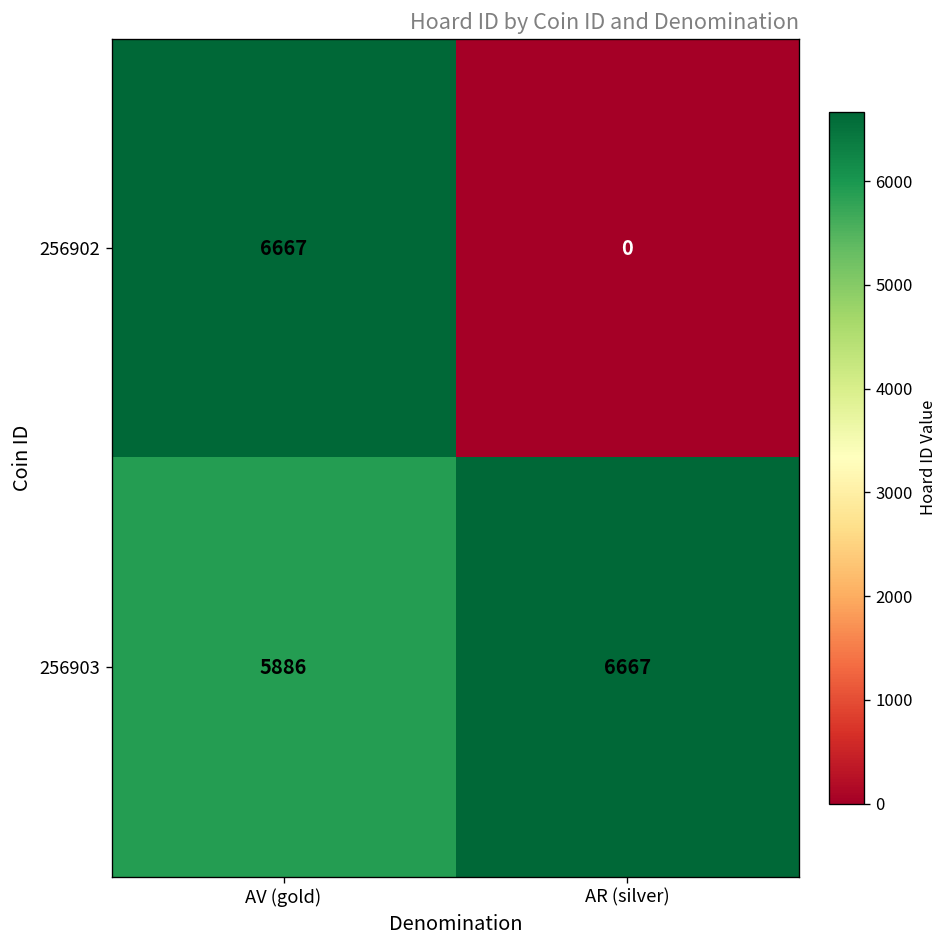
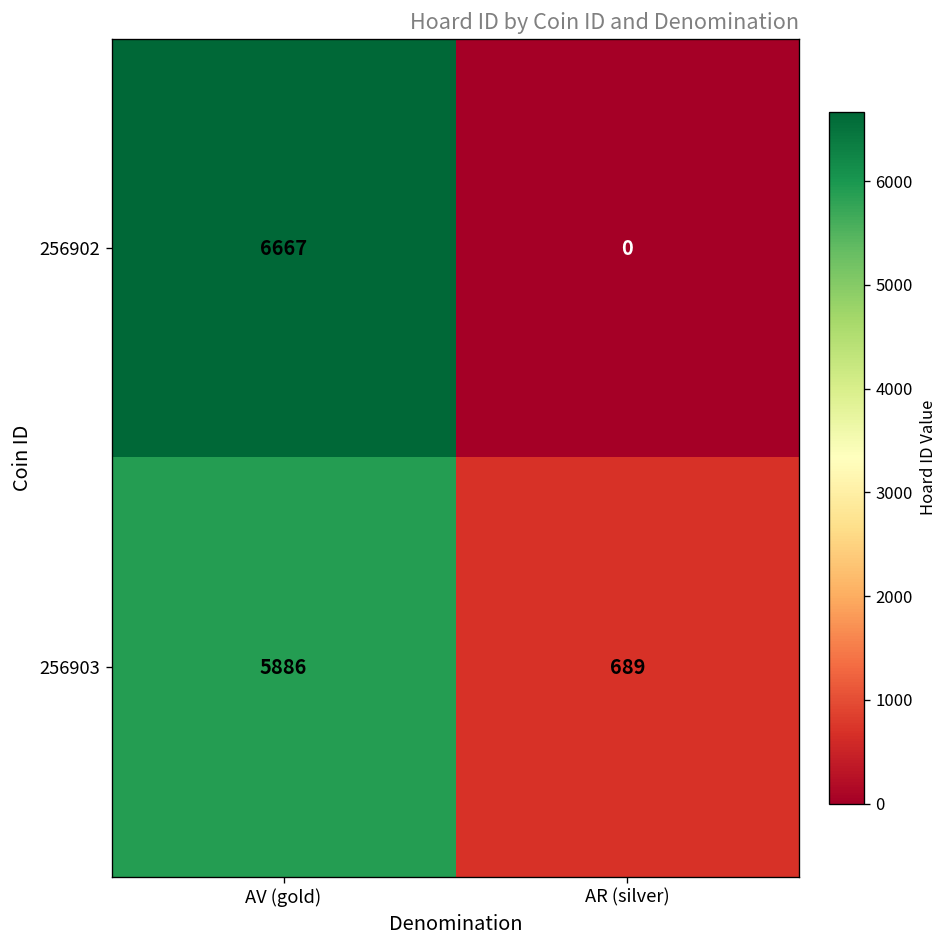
256903, AR (silver): 6667 -> 689
